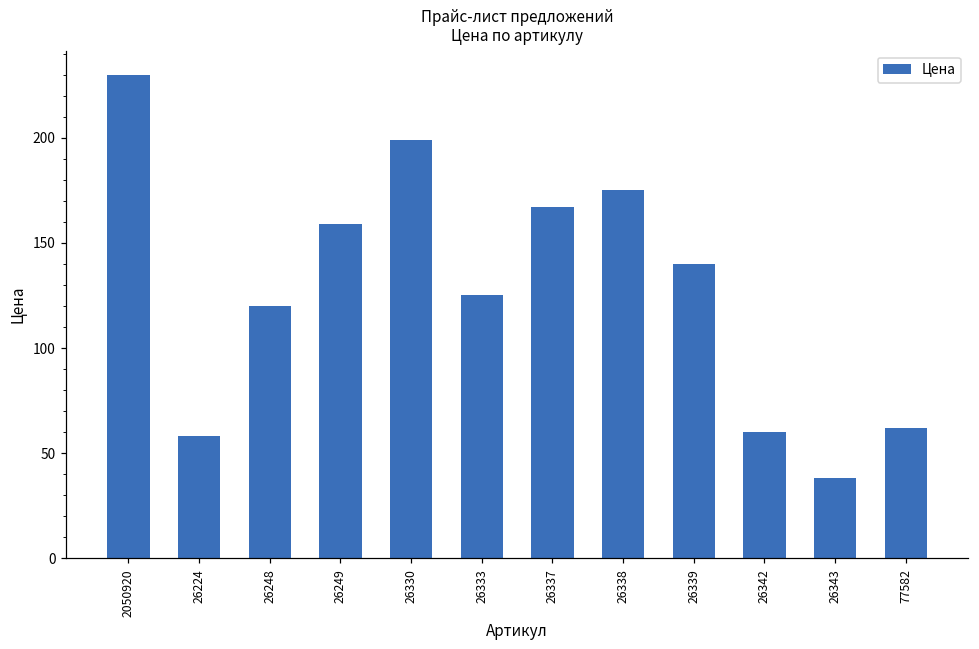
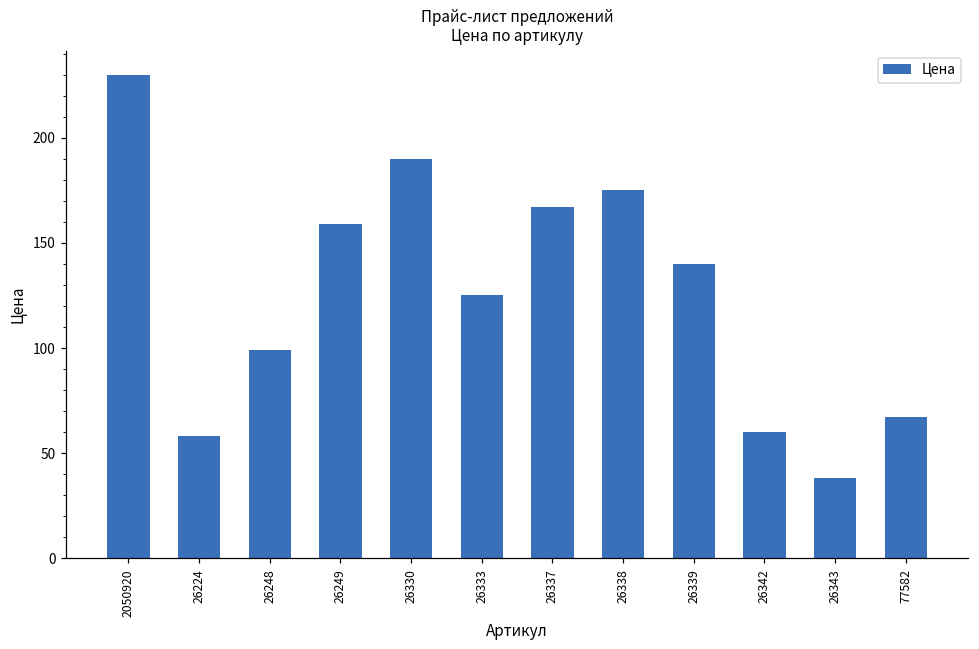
26248: 120 -> 99
26330: 199 -> 190
77582: 62 -> 67
